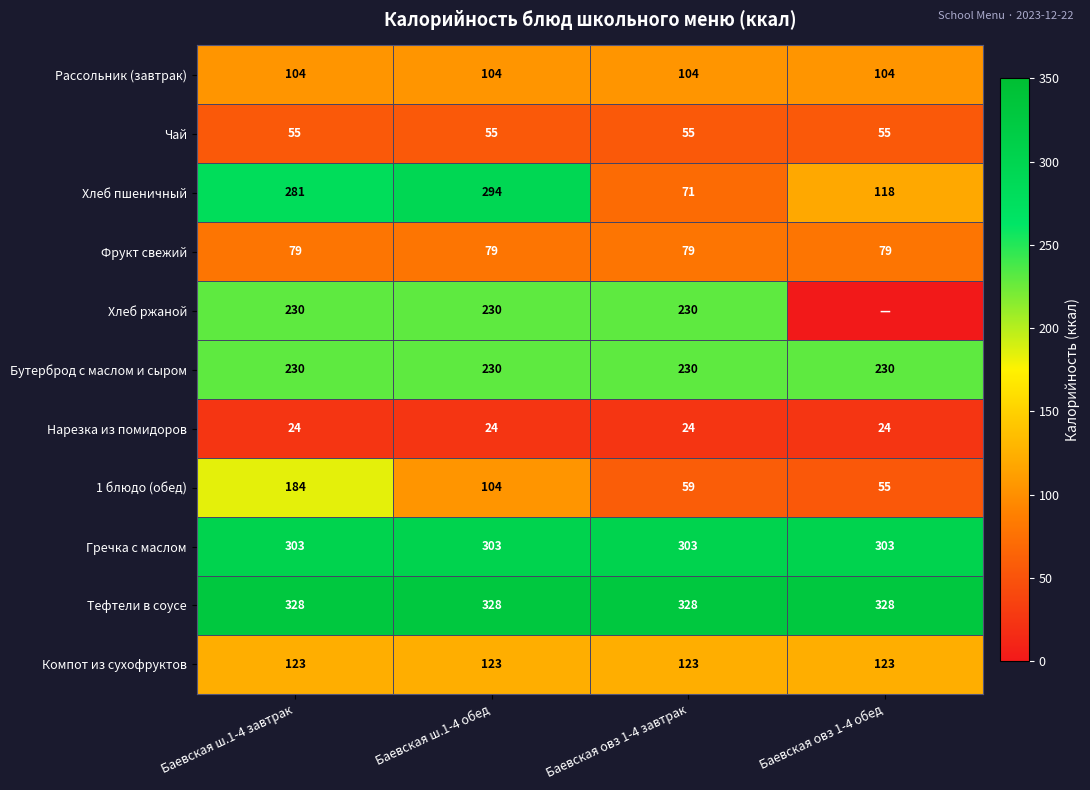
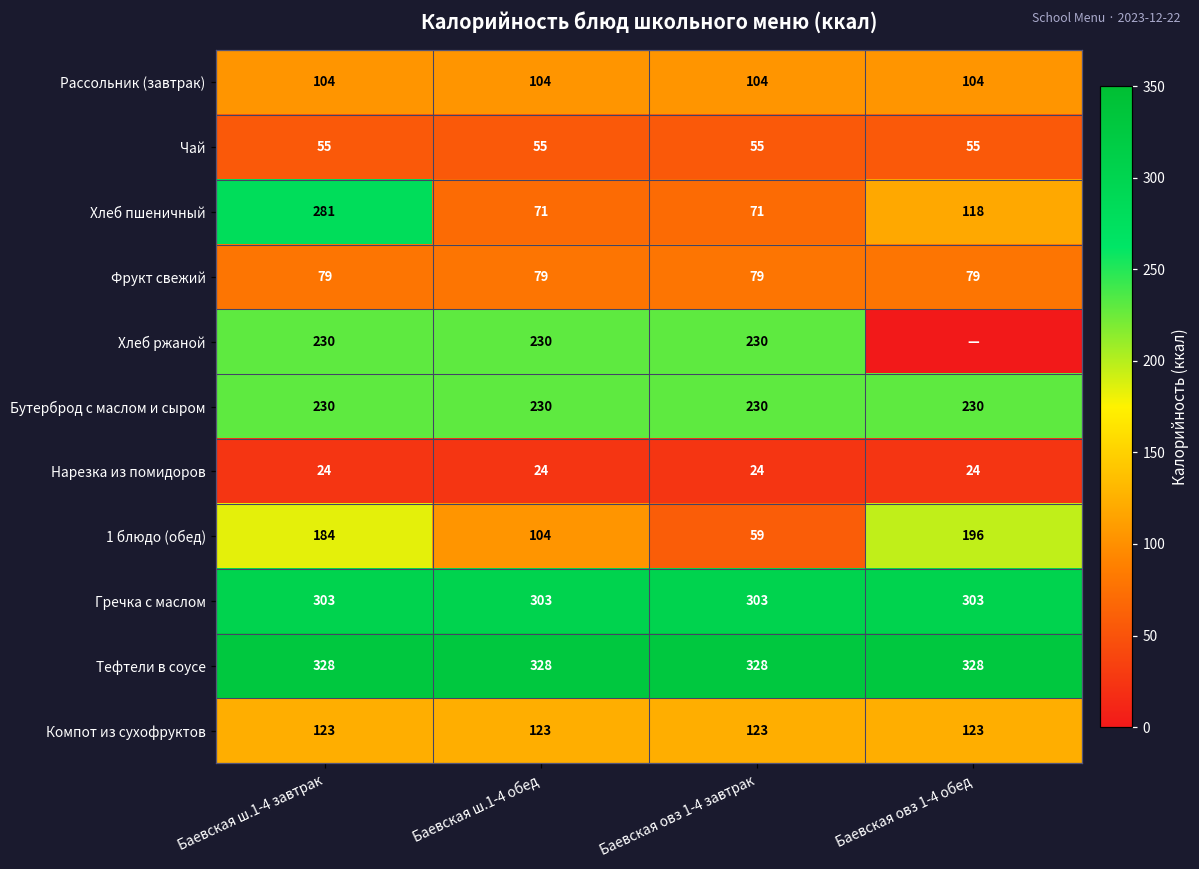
Хлеб пшеничный, Баевская ш.1-4 обед: 294 -> 71
1 блюдо (обед), Баевская овз 1-4 обед: 55 -> 196
